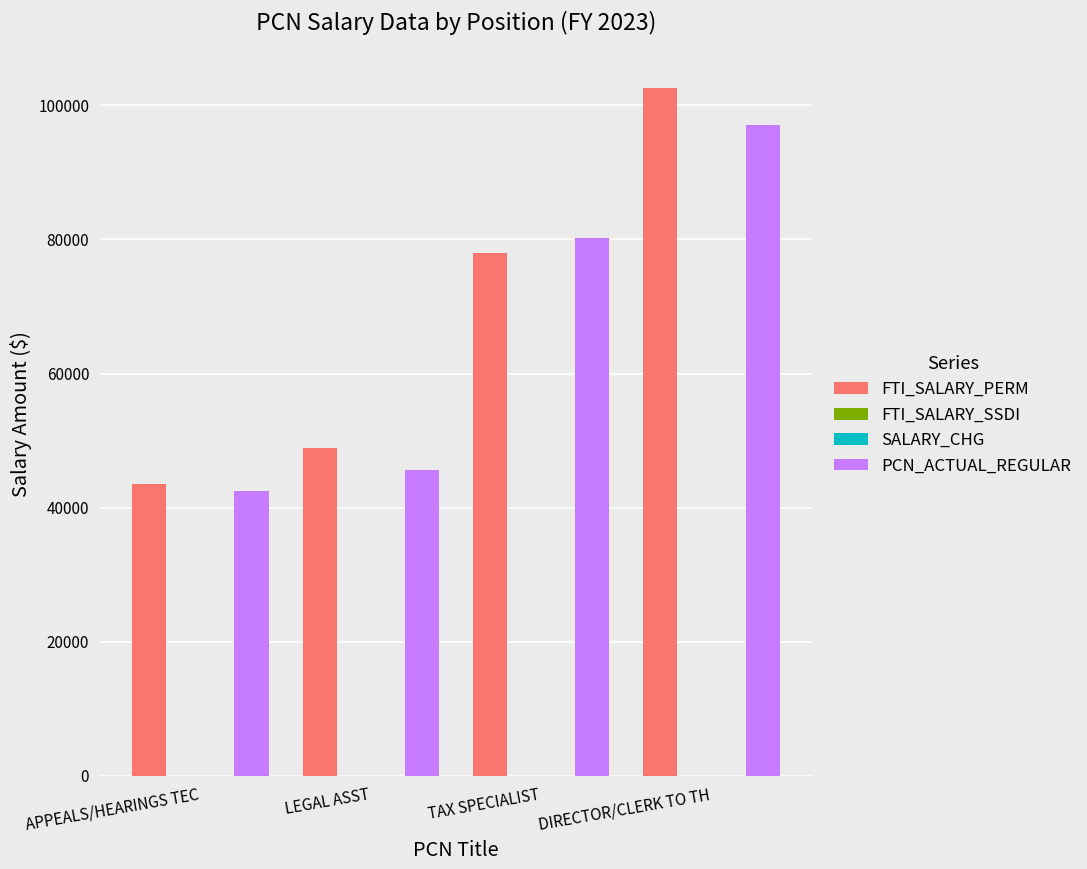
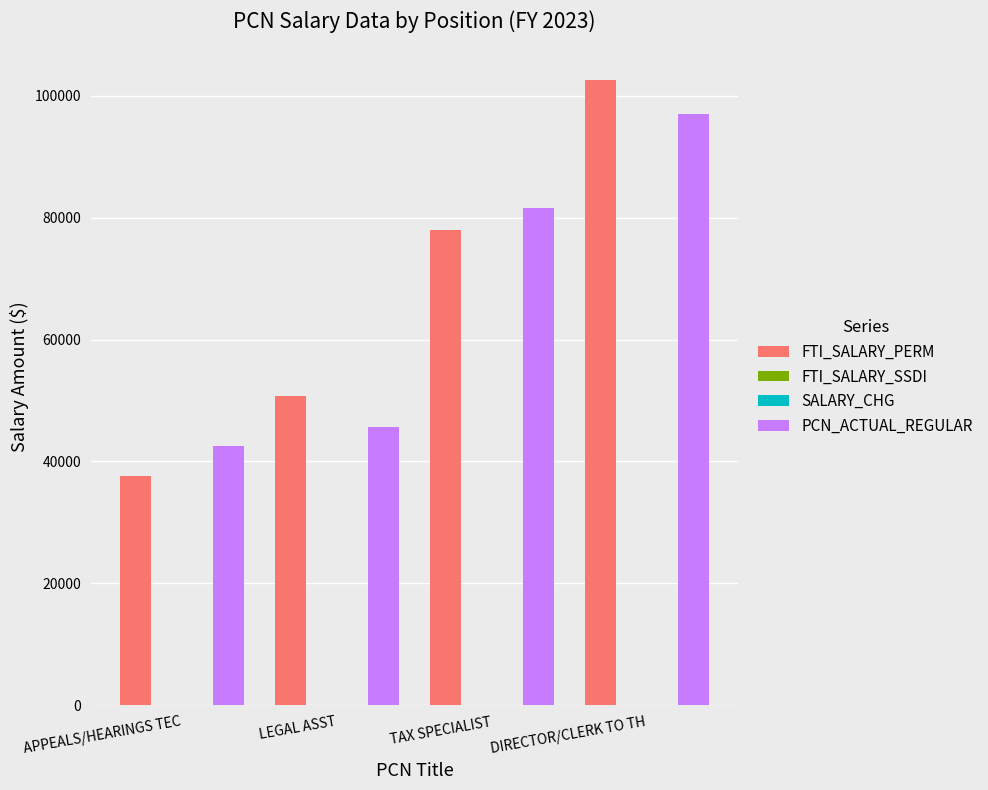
FTI_SALARY_PERM, APPEALS/HEARINGS TEC: 44000 -> 38000
FTI_SALARY_PERM, LEGAL ASST: 49000 -> 51000
PCN_ACTUAL_REGULAR, TAX SPECIALIST: 80000 -> 82000
